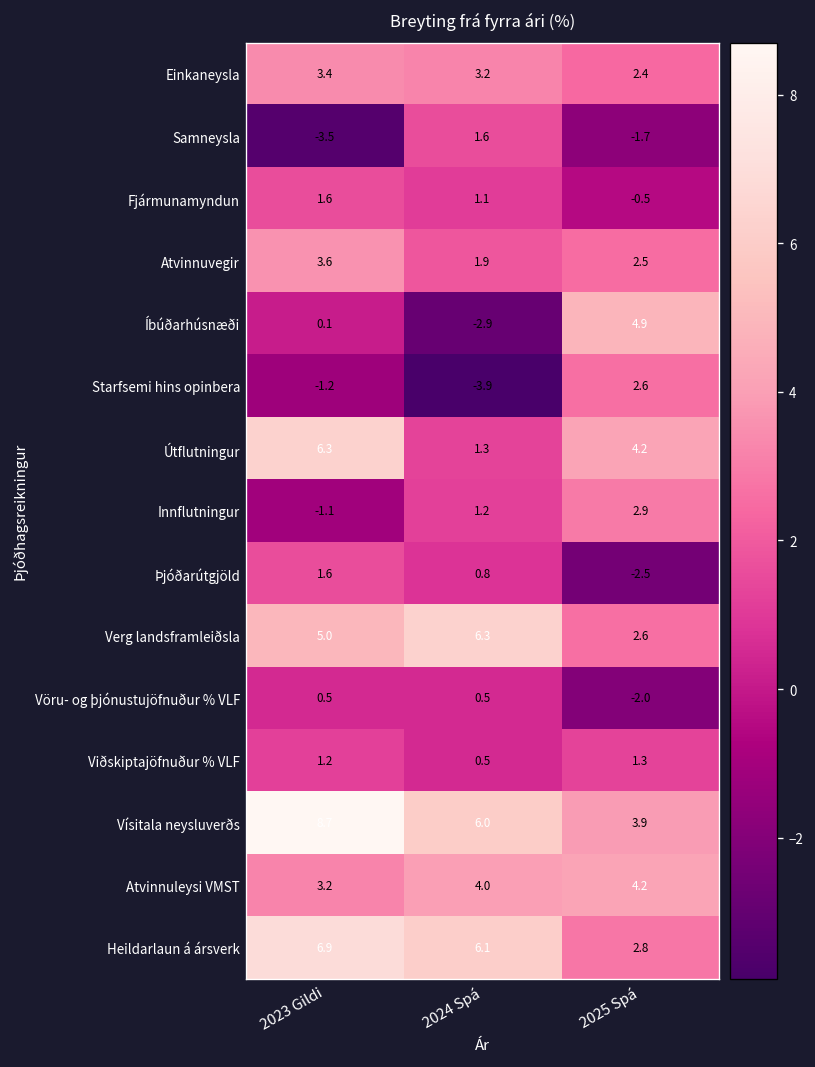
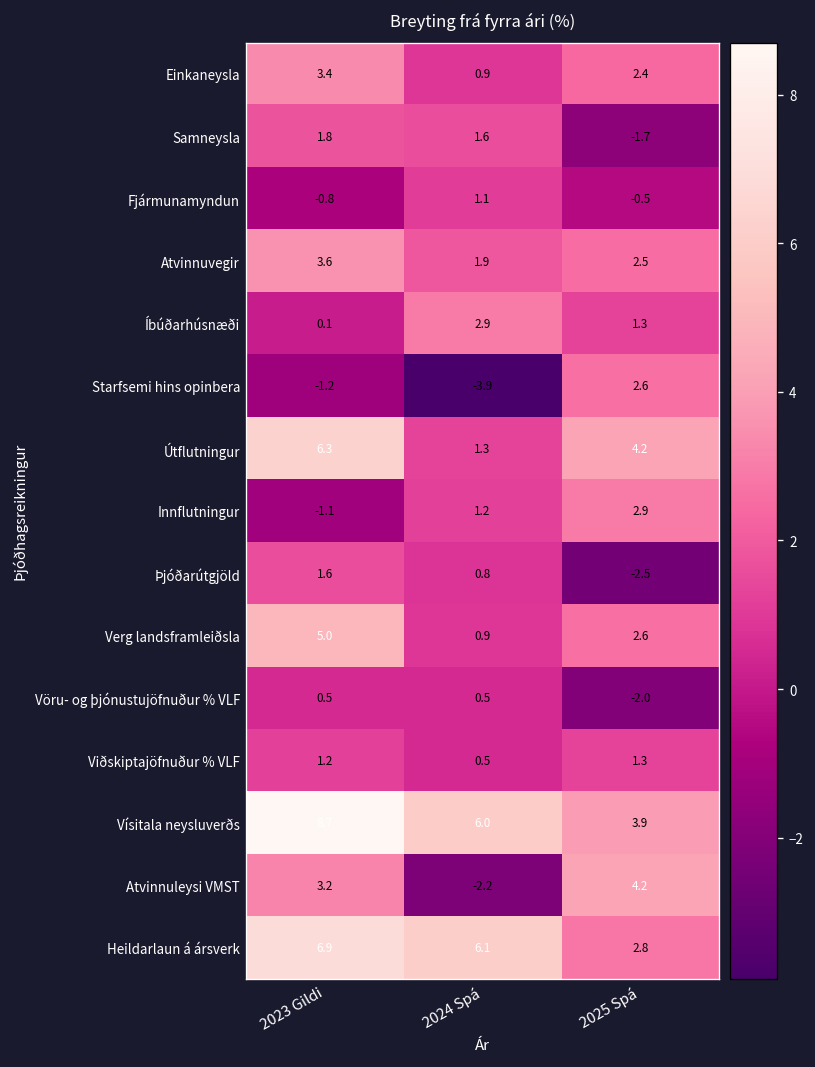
Einkaneysla, 2024 Spá: 3.2 -> 0.9
Samneysla, 2023 Gildi: -3.5 -> 1.8
Fjármunamyndun, 2023 Gildi: 1.6 -> -0.8
Íbúðarhúsnæði, 2024 Spá: -2.9 -> 2.9
Íbúðarhúsnæði, 2025 Spá: 4.9 -> 1.3
Verg landsframleiðsla, 2024 Spá: 6.3 -> 0.9
Atvinnuleysi VMST, 2024 Spá: 4.0 -> -2.2
